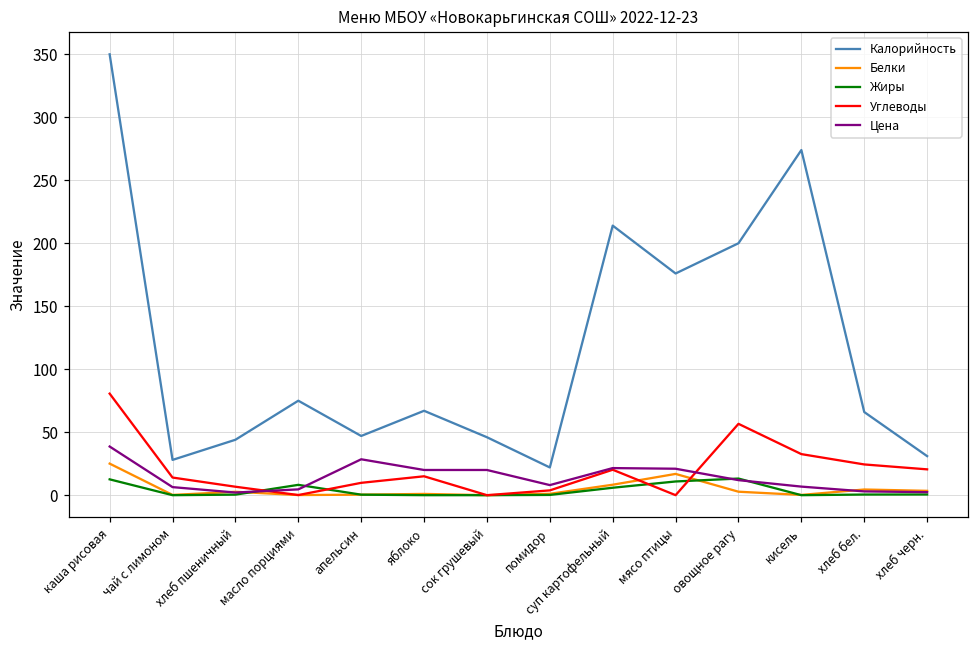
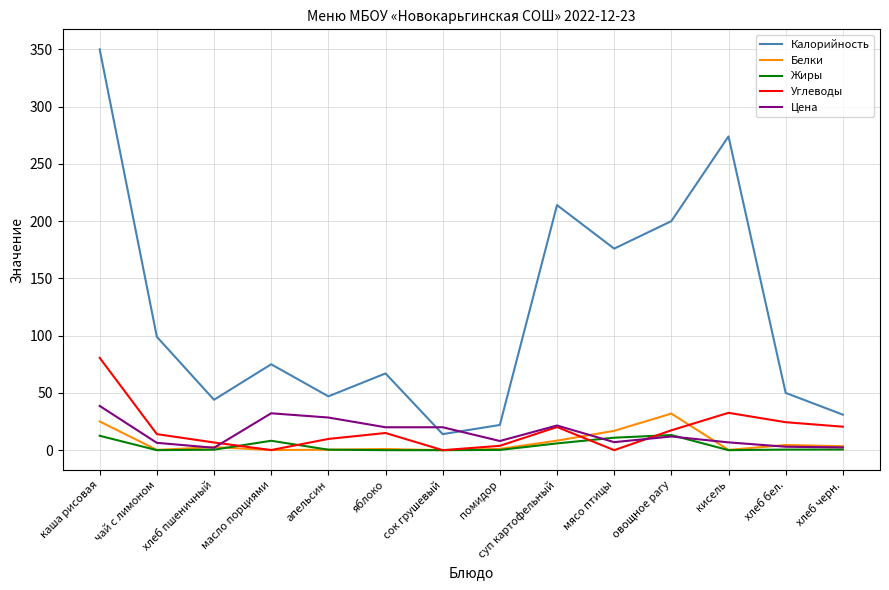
Калорийность, чай с лимоном: 28 -> 99
Цена, масло порциями: 5 -> 32
Калорийность, сок грушевый: 46 -> 14
Цена, мясо птицы: 21 -> 7
Белки, овощное рагу: 3 -> 32
Углеводы, овощное рагу: 57 -> 17
Калорийность, хлеб бел.: 66 -> 50
